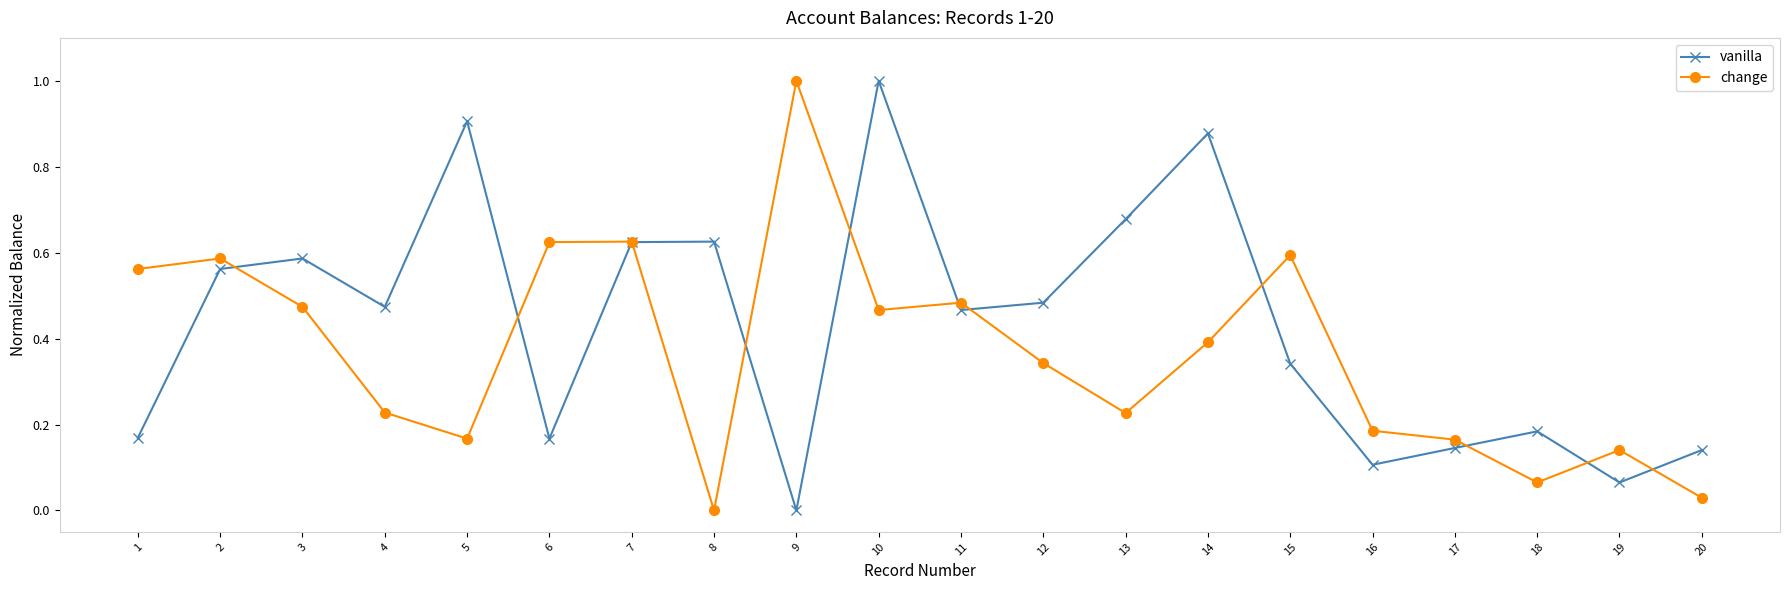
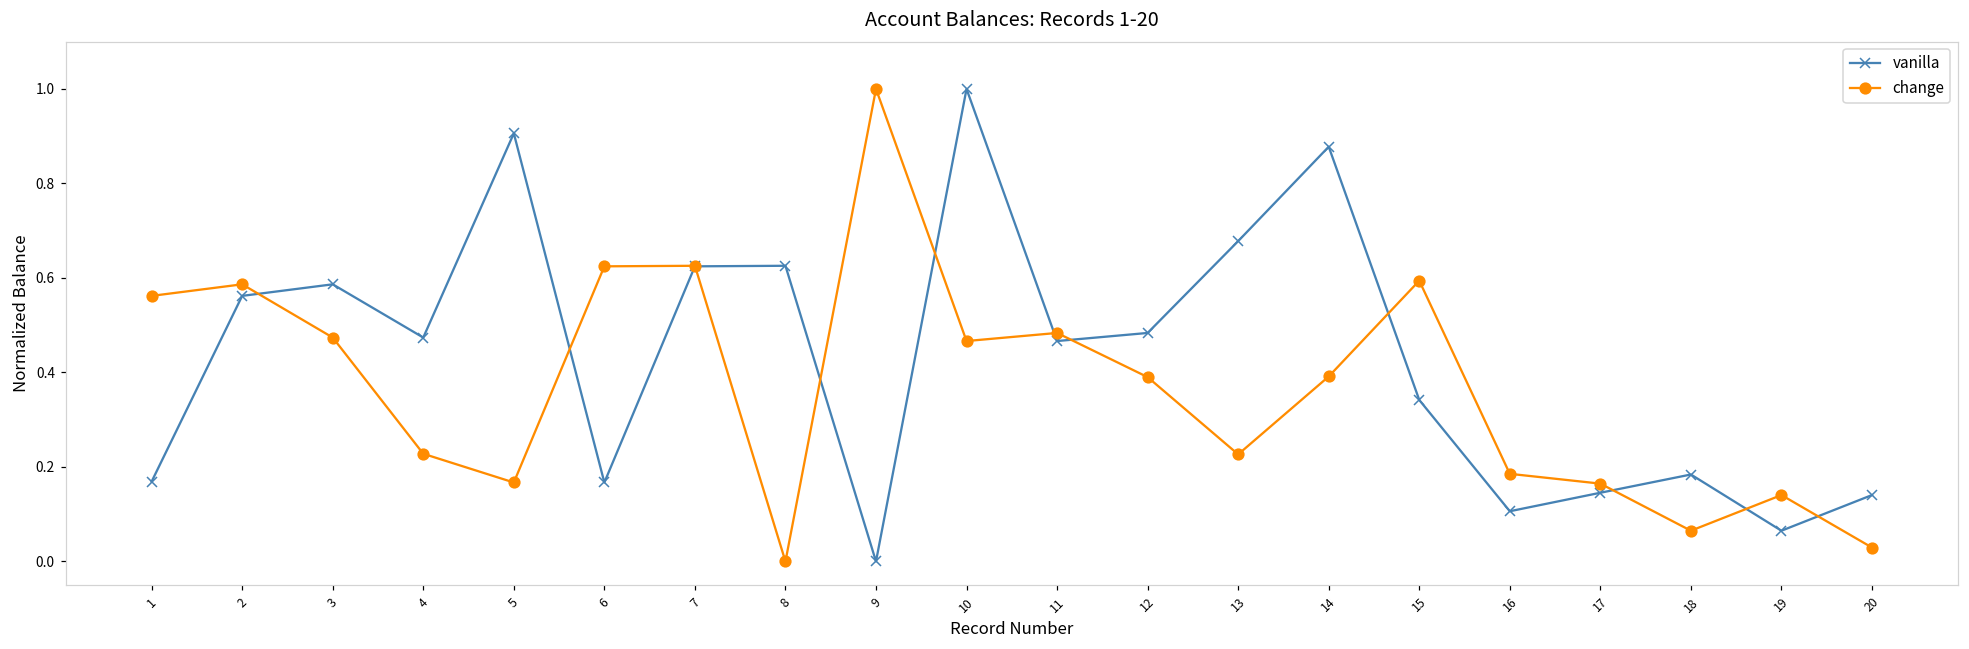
change, 12: 0.34 -> 0.39
